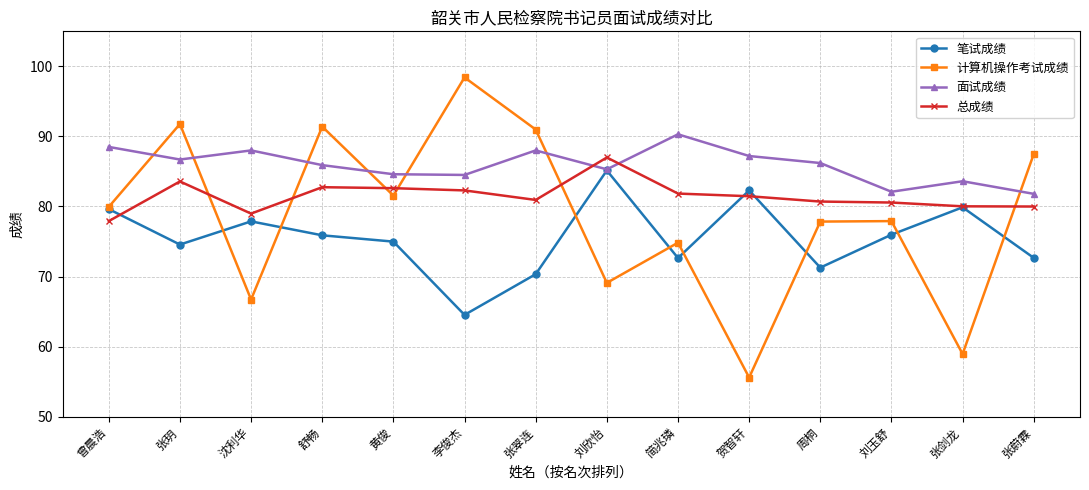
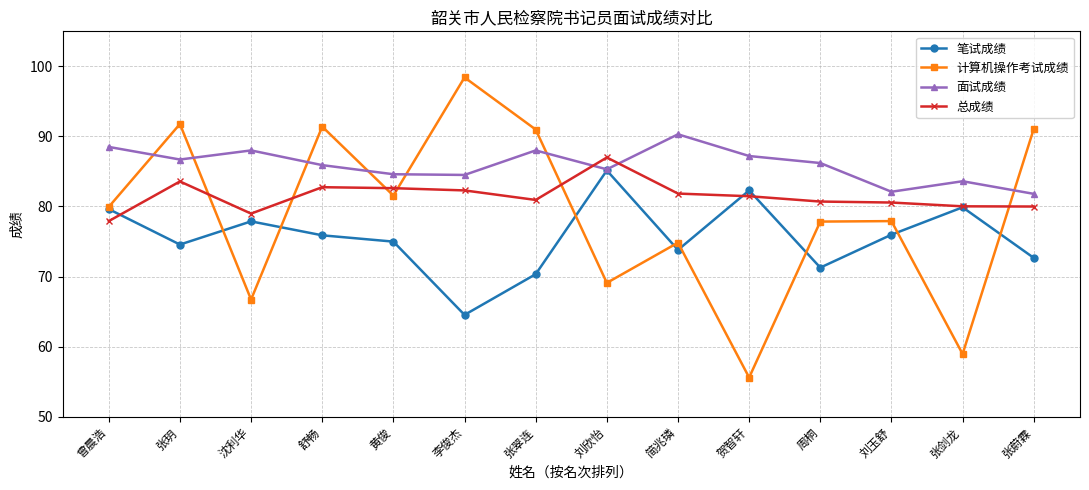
笔试成绩, 简兆璘: 73 -> 74
计算机操作考试成绩, 张蔚霖: 87 -> 91
